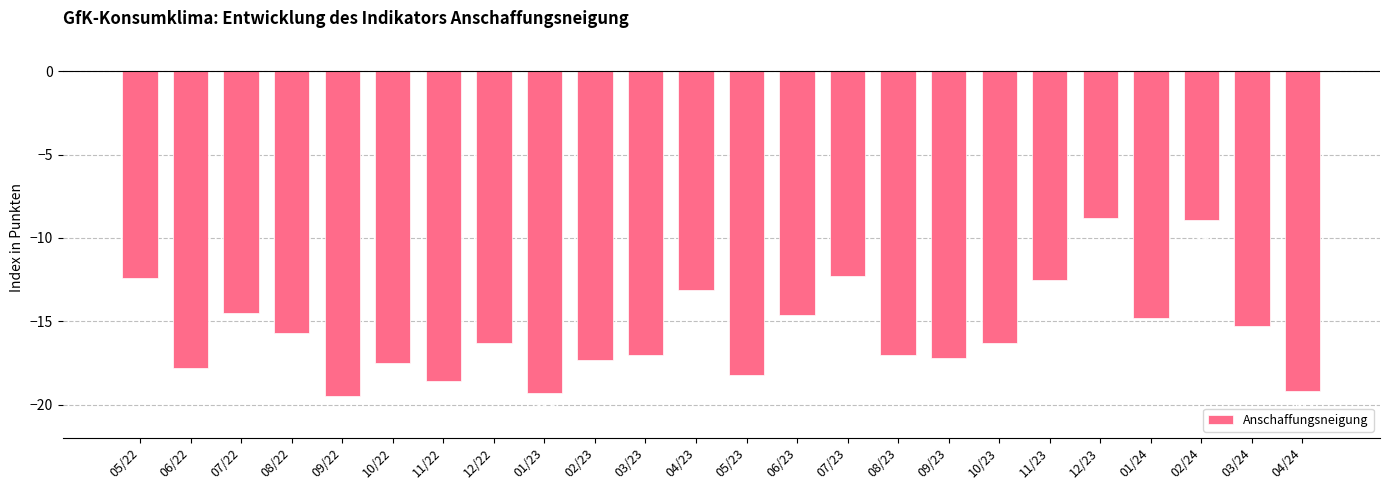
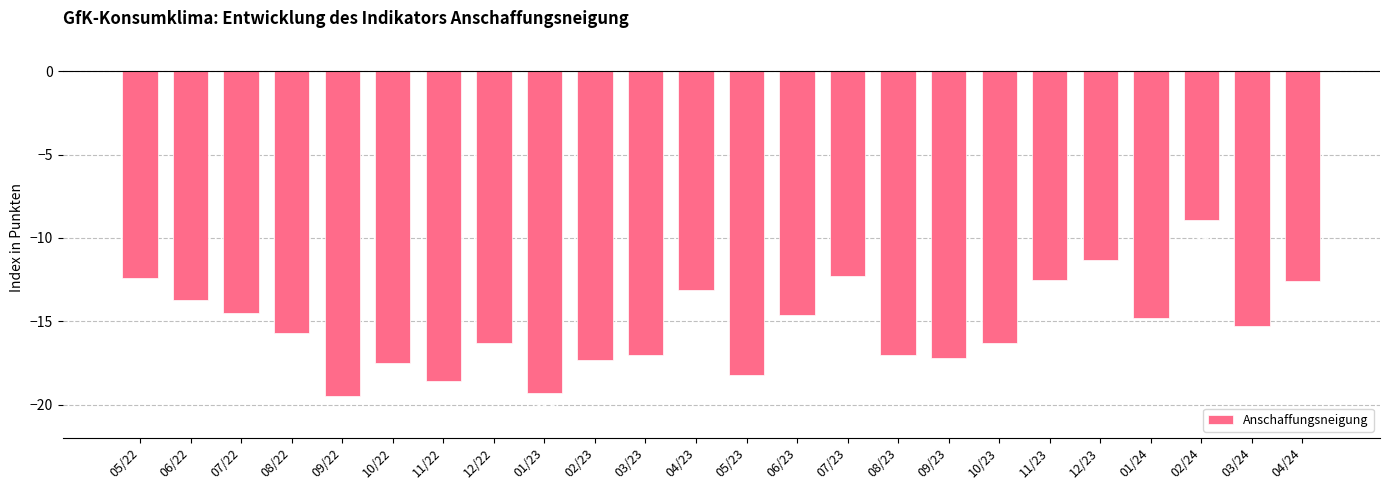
06/22: -17.8 -> -13.7
12/23: -8.8 -> -11.3
04/24: -19.2 -> -12.6
